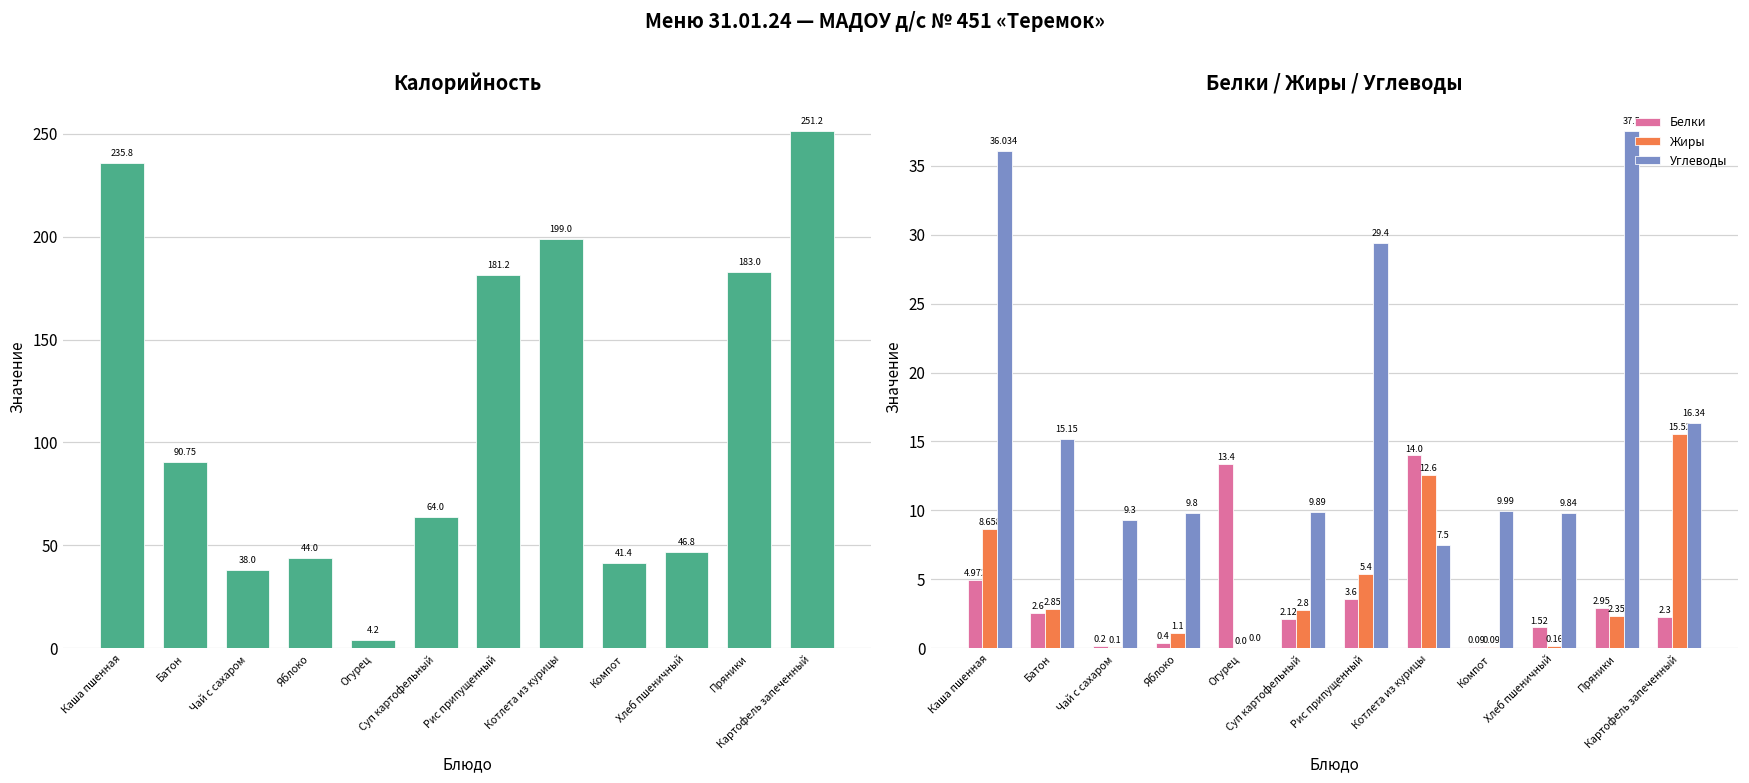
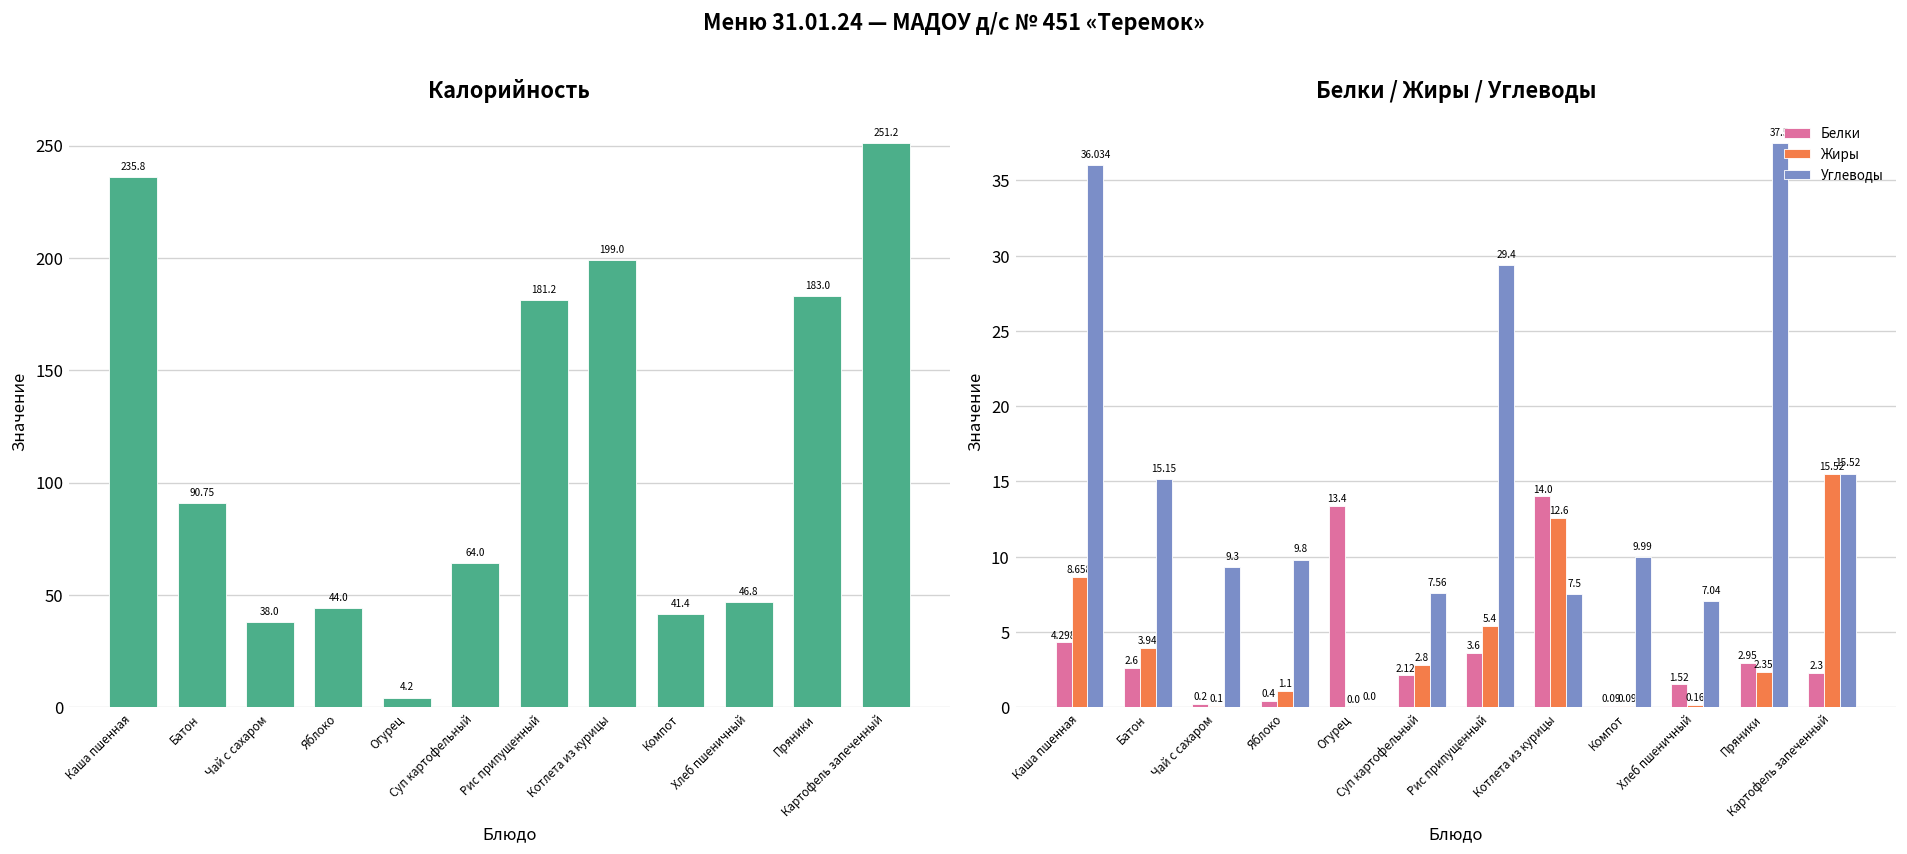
Белки / Жиры / Углеводы, Белки, Каша пшенная: 4.972 -> 4.298
Белки / Жиры / Углеводы, Жиры, Батон: 2.85 -> 3.94
Белки / Жиры / Углеводы, Углеводы, Суп картофельный: 9.89 -> 7.56
Белки / Жиры / Углеводы, Углеводы, Хлеб пшеничный: 9.84 -> 7.04
Белки / Жиры / Углеводы, Углеводы, Картофель запеченный: 16.34 -> 15.52
